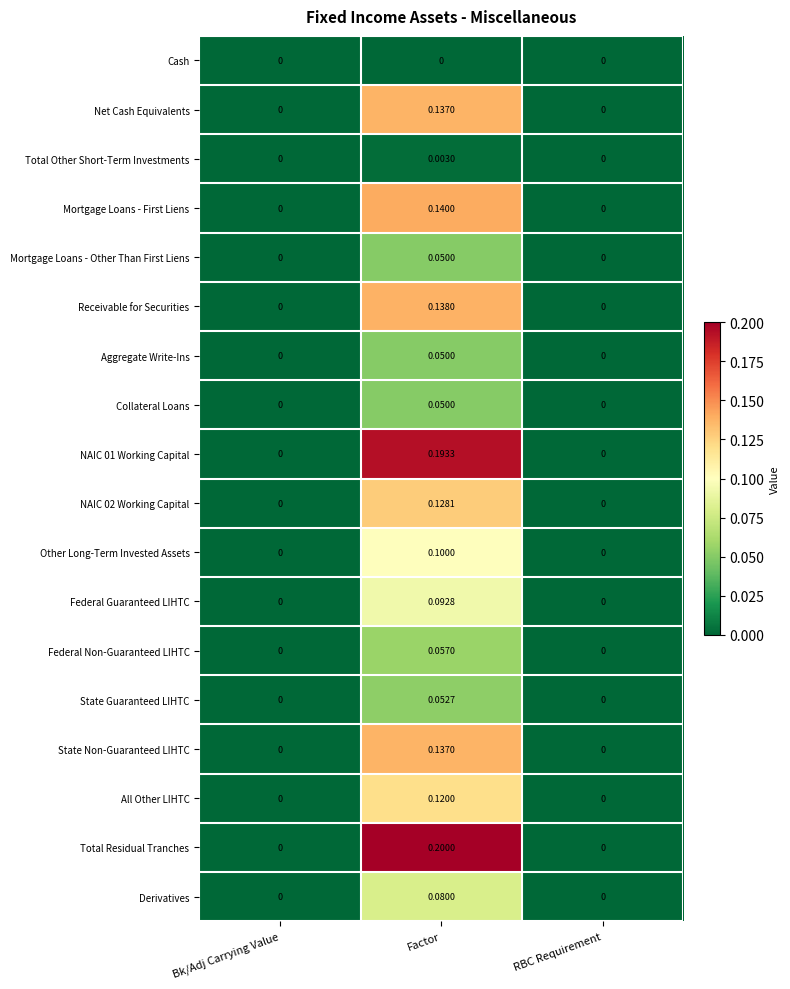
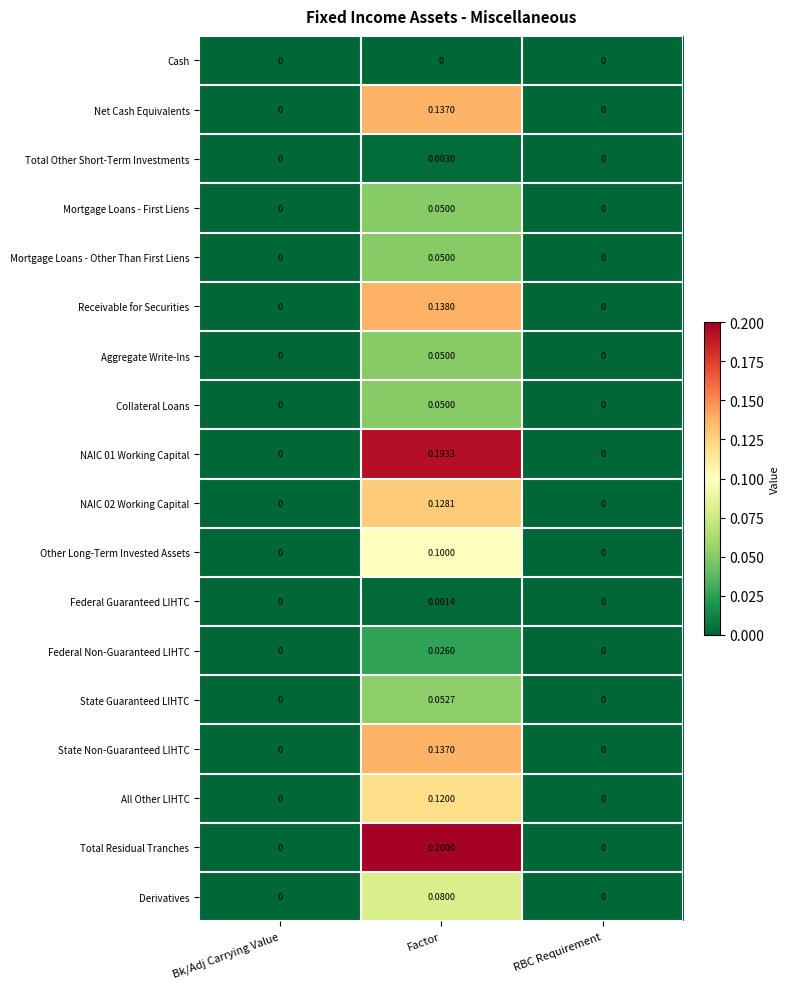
Mortgage Loans - First Liens, Factor: 0.1400 -> 0.0500
Federal Guaranteed LIHTC, Factor: 0.0928 -> 0.0014
Federal Non-Guaranteed LIHTC, Factor: 0.0570 -> 0.0260
